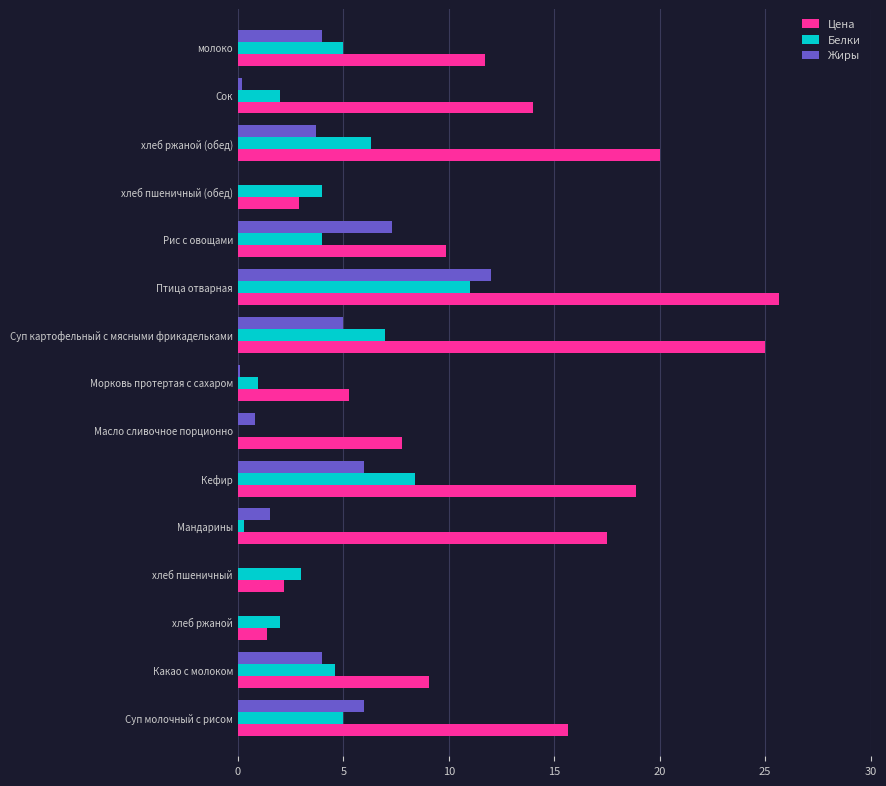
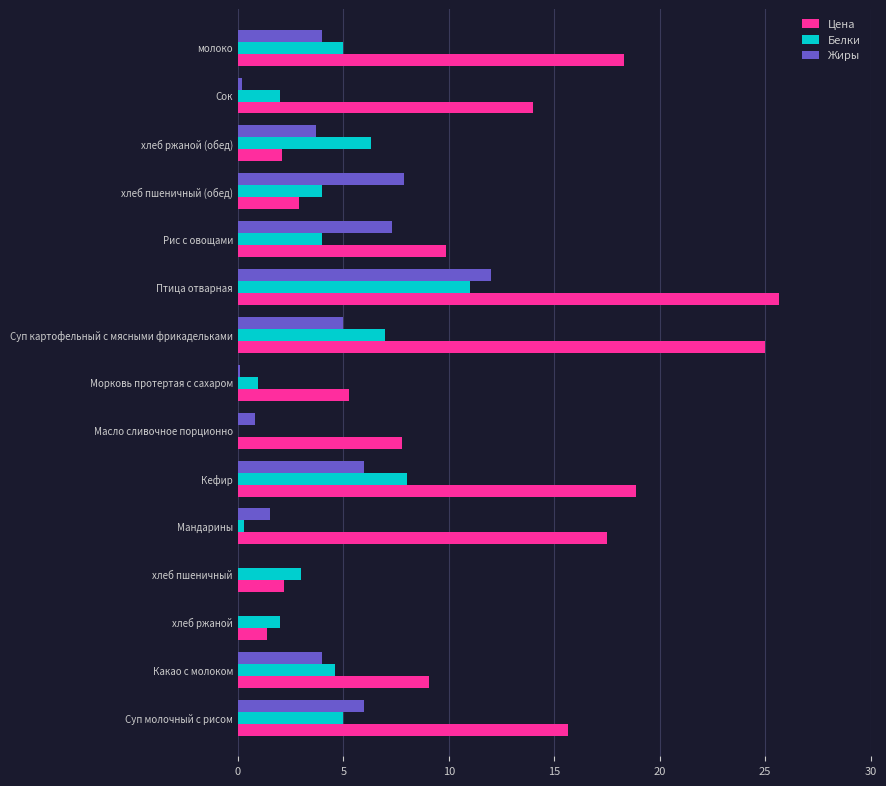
Цена, молоко: 11.7 -> 18.3
Цена, хлеб ржаной (обед): 20.0 -> 2.1
Жиры, хлеб пшеничный (обед): 0.0 -> 7.9
Белки, Кефир: 8.4 -> 8.0
